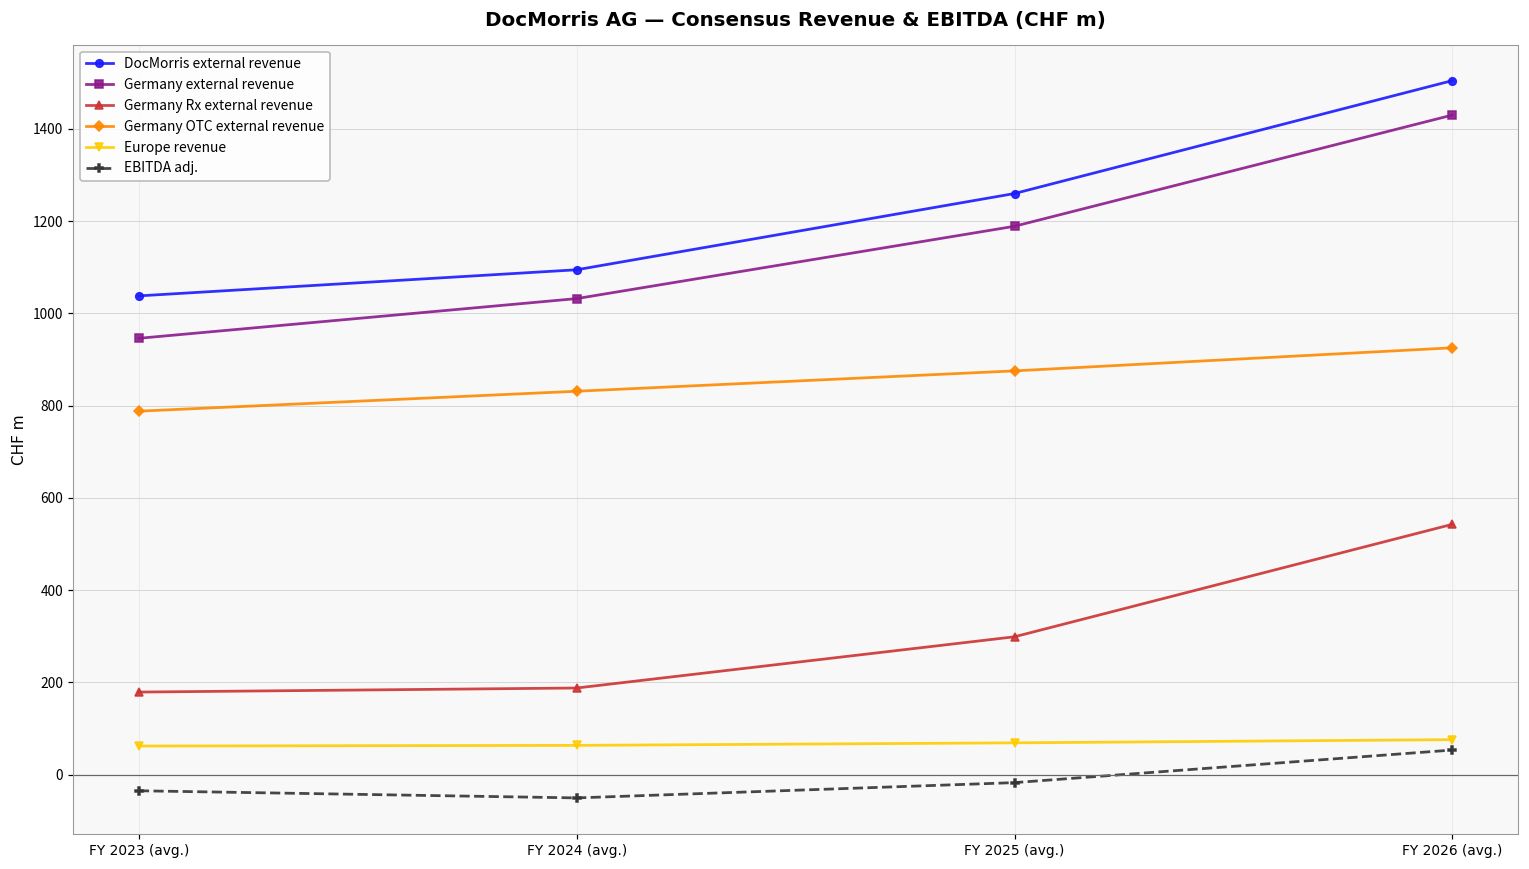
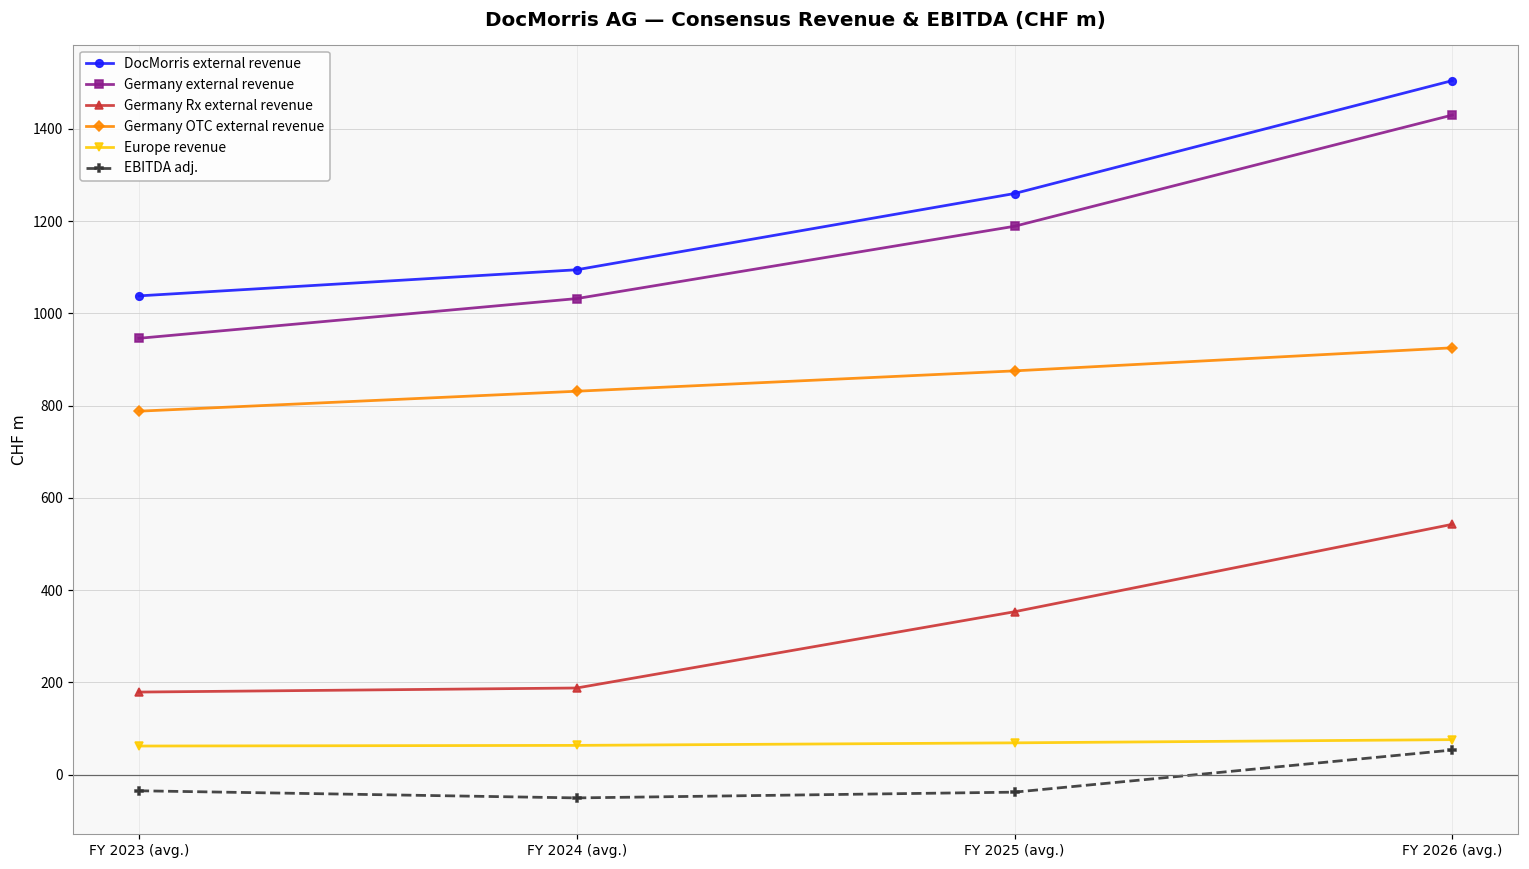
Germany Rx external revenue, FY 2025 (avg.): 300 -> 350
EBITDA adj., FY 2025 (avg.): -20 -> -40
